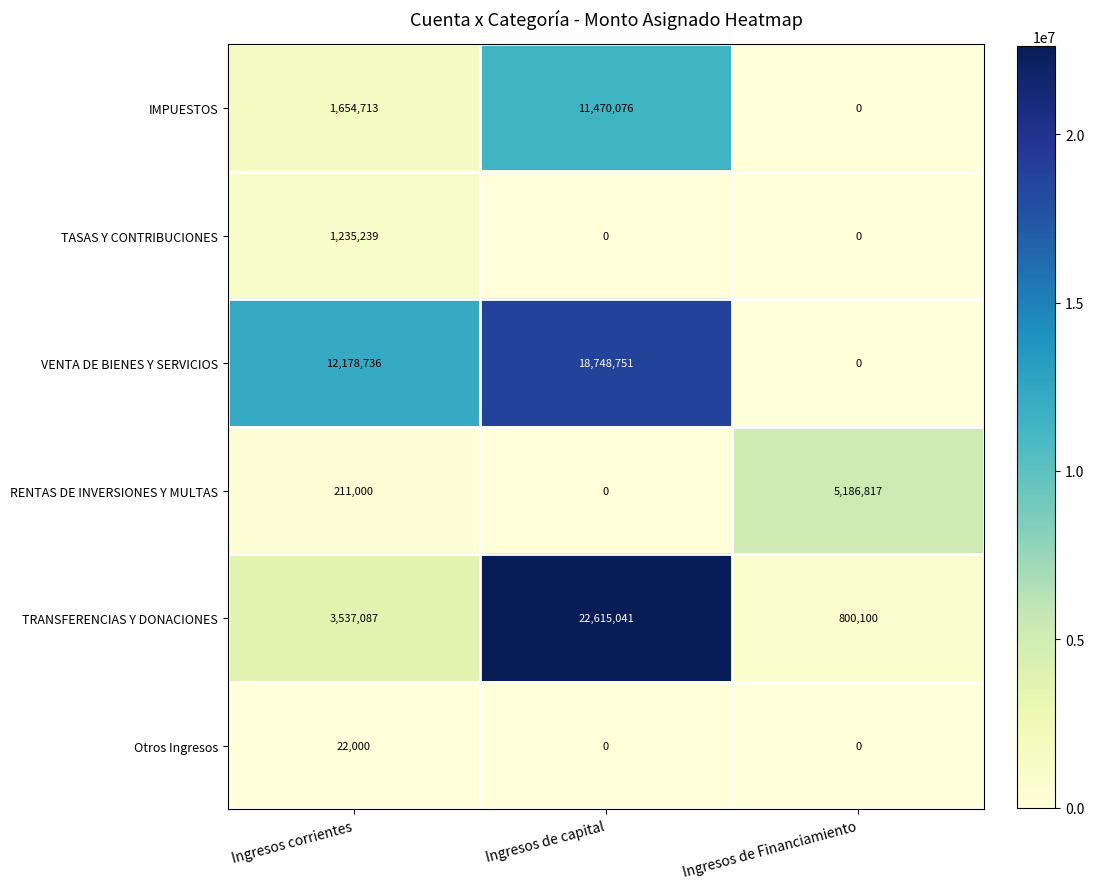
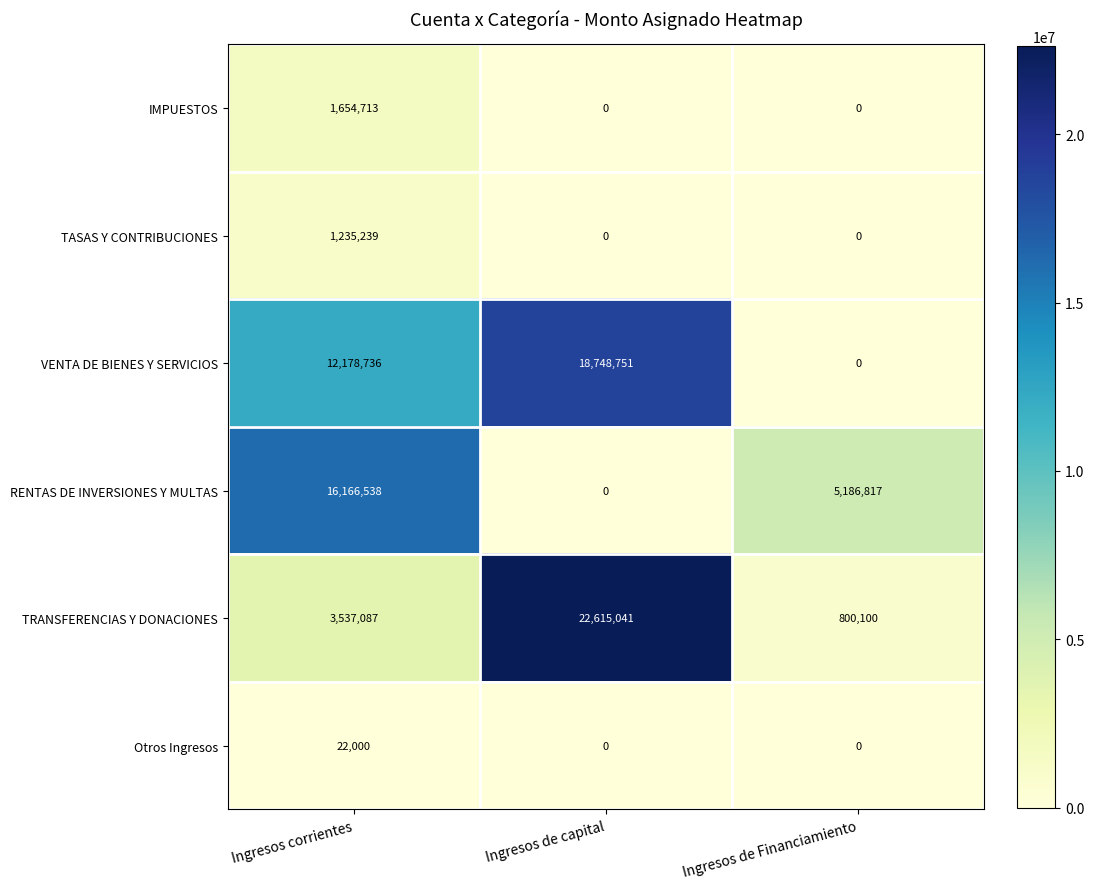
IMPUESTOS, Ingresos de capital: 11,470,076 -> 0
RENTAS DE INVERSIONES Y MULTAS, Ingresos corrientes: 211,000 -> 16,166,538
